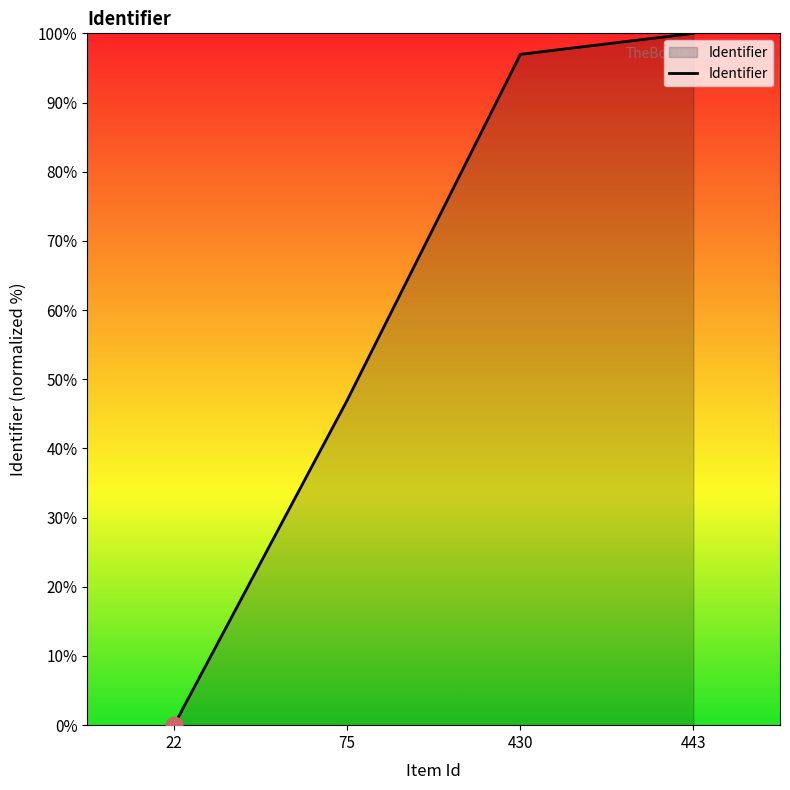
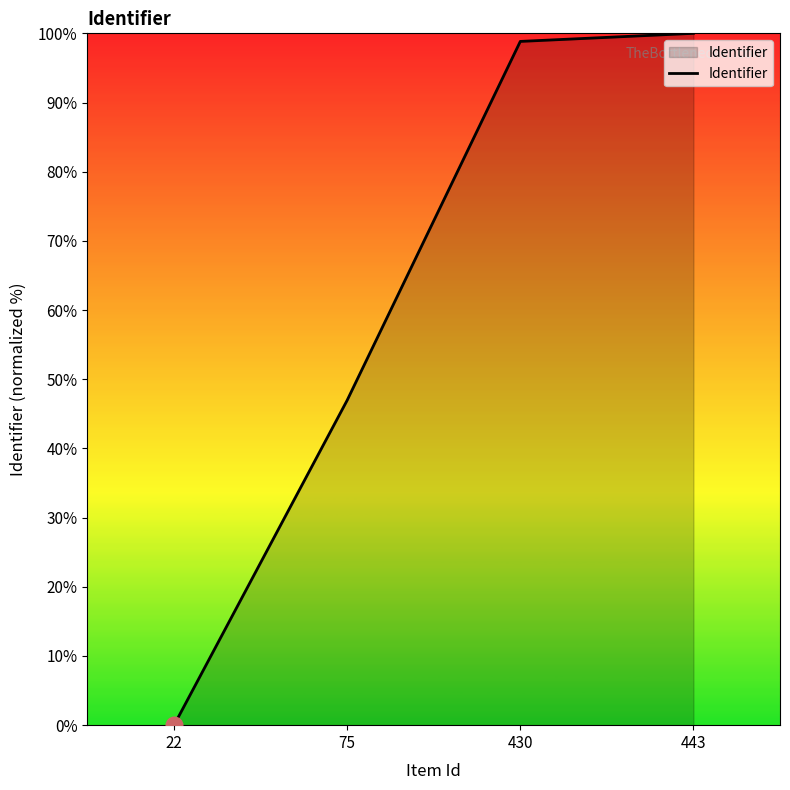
Identifier, 430: 97% -> 99%
